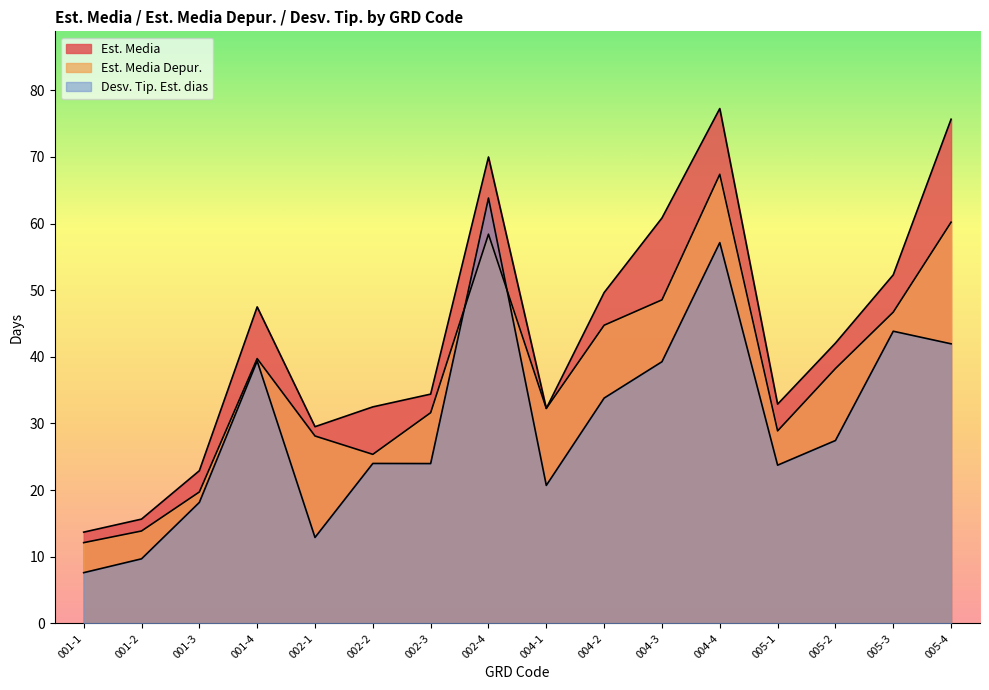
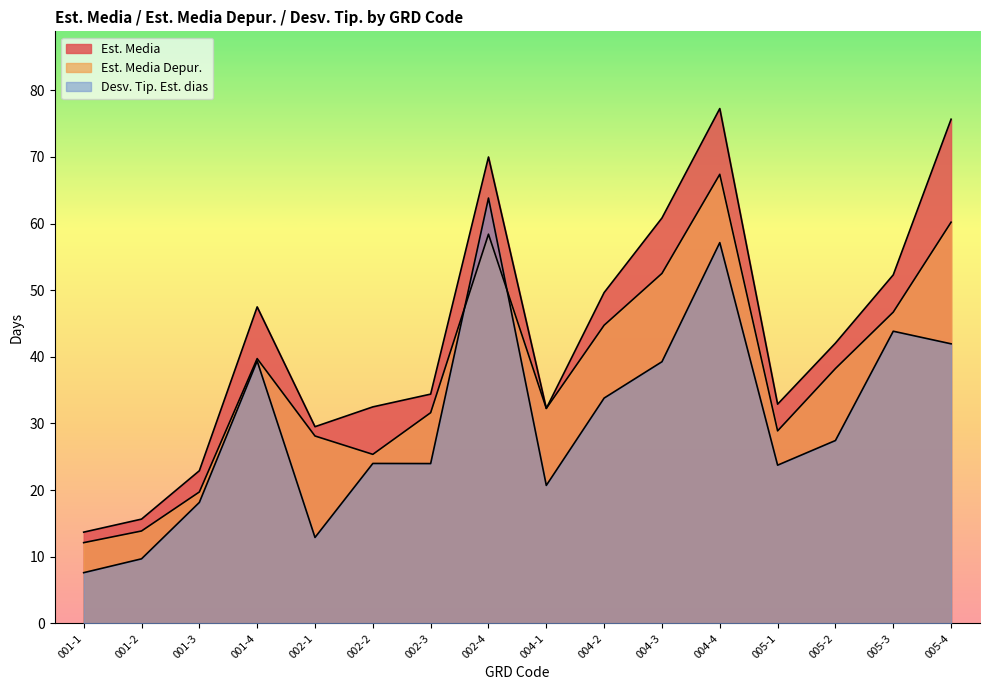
Est. Media Depur., 004-3: 49 -> 53
